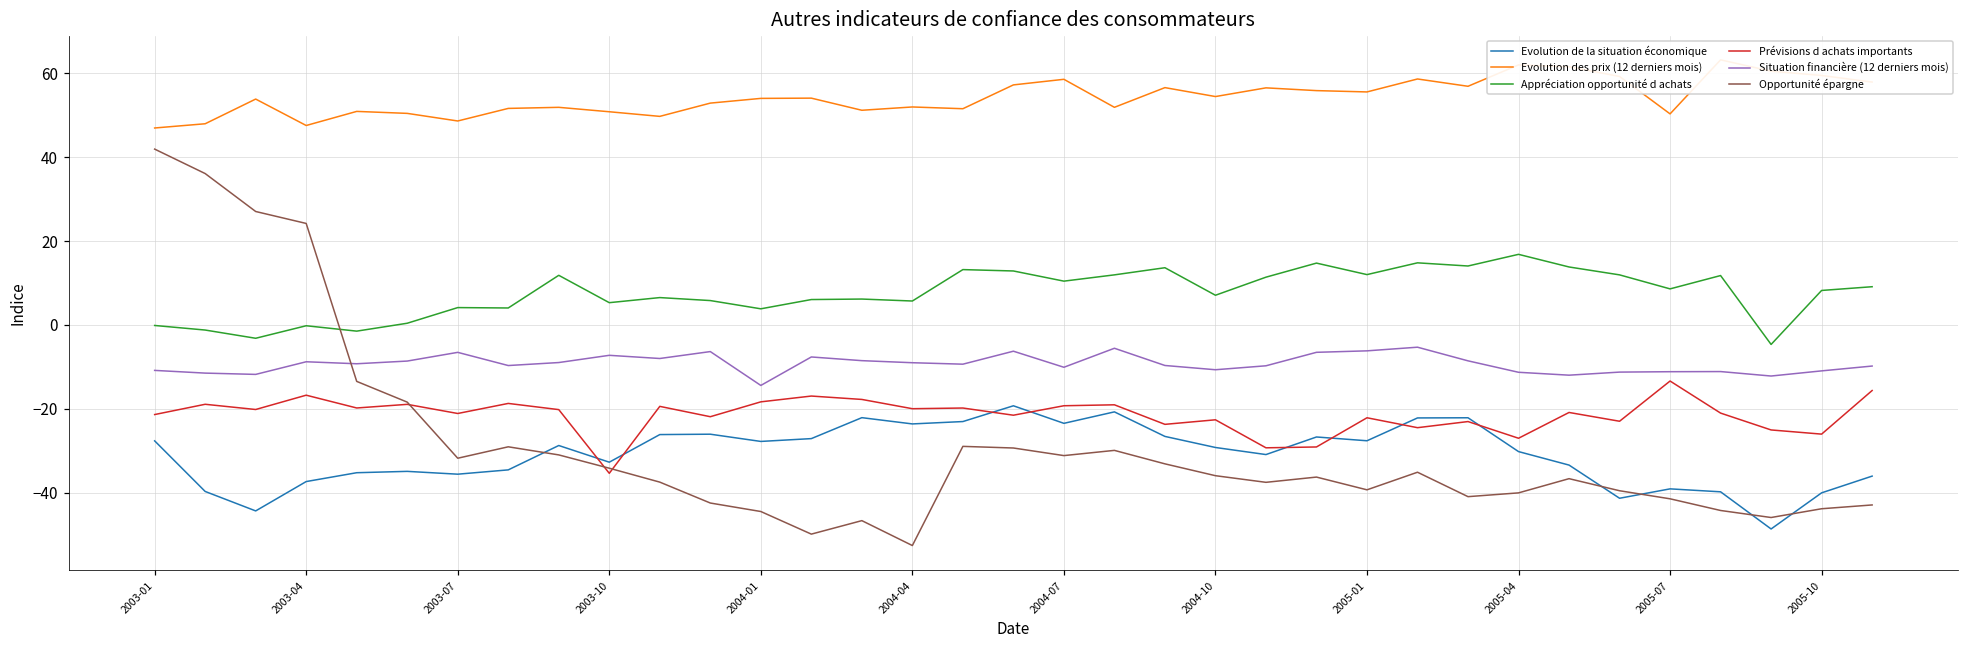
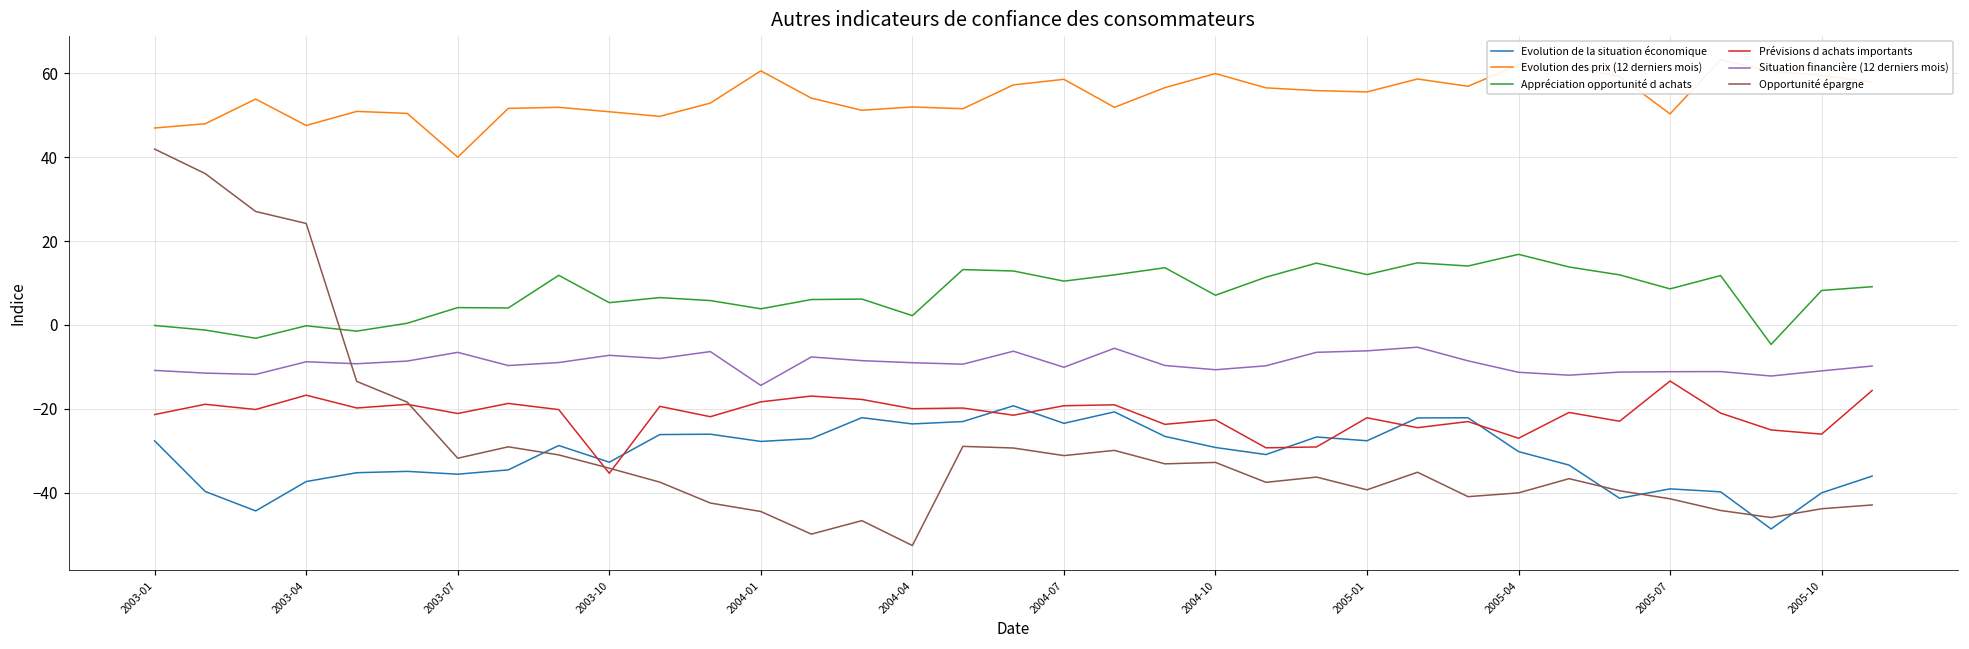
Evolution des prix (12 derniers mois), 2003-07: 49 -> 40
Evolution des prix (12 derniers mois), 2004-01: 54 -> 61
Appréciation opportunité d achats, 2004-04: 6 -> 2
Evolution des prix (12 derniers mois), 2004-10: 54 -> 60
Opportunité épargne, 2004-10: -36 -> -33
